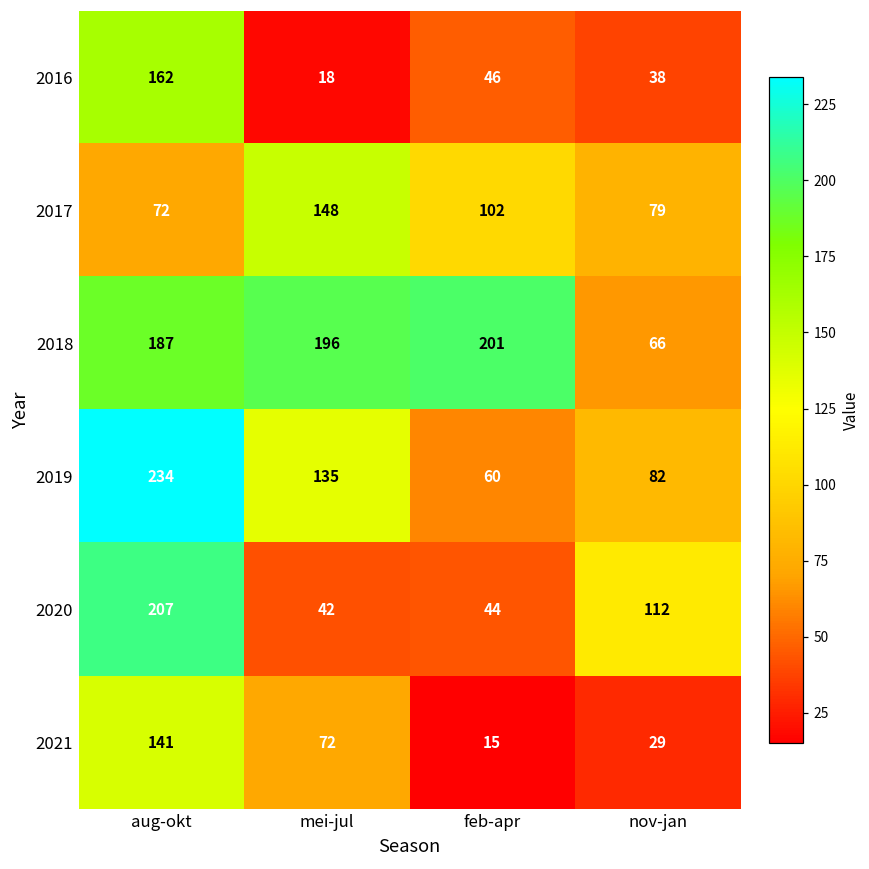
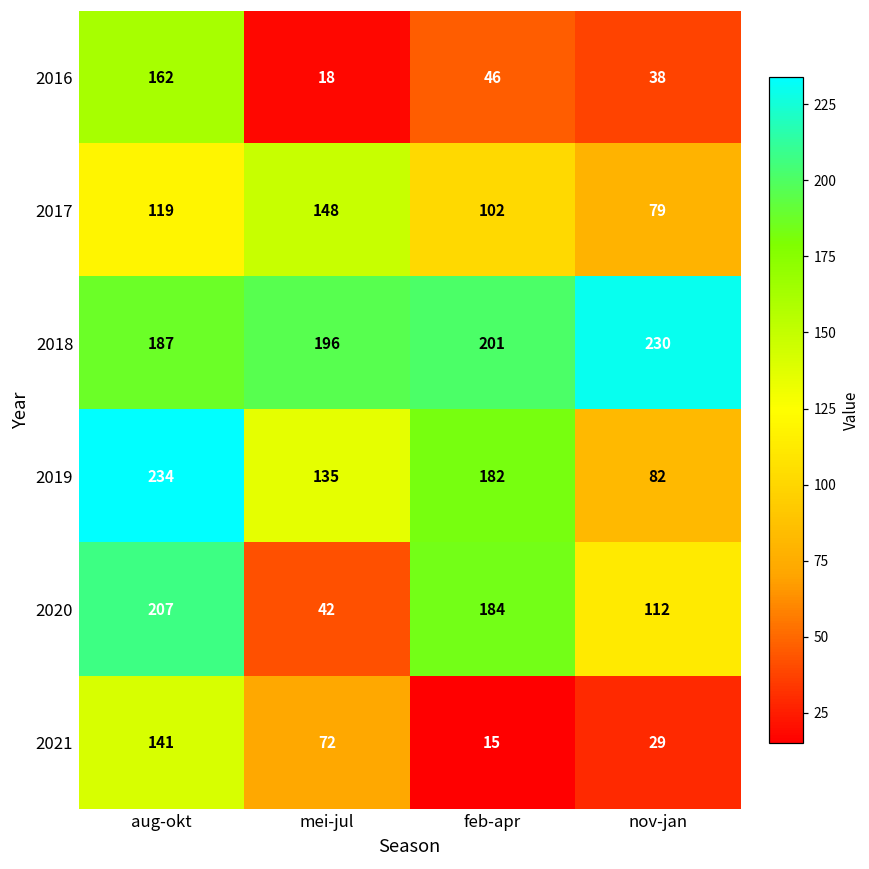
2017, aug-okt: 72 -> 119
2018, nov-jan: 66 -> 230
2019, feb-apr: 60 -> 182
2020, feb-apr: 44 -> 184
